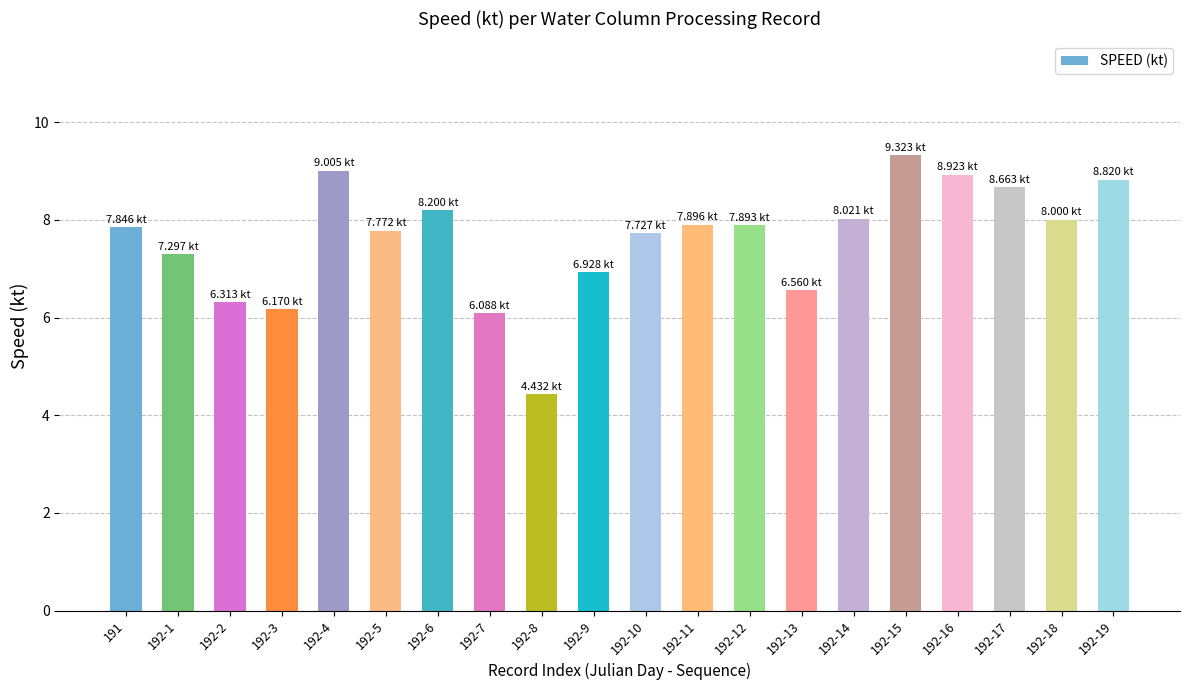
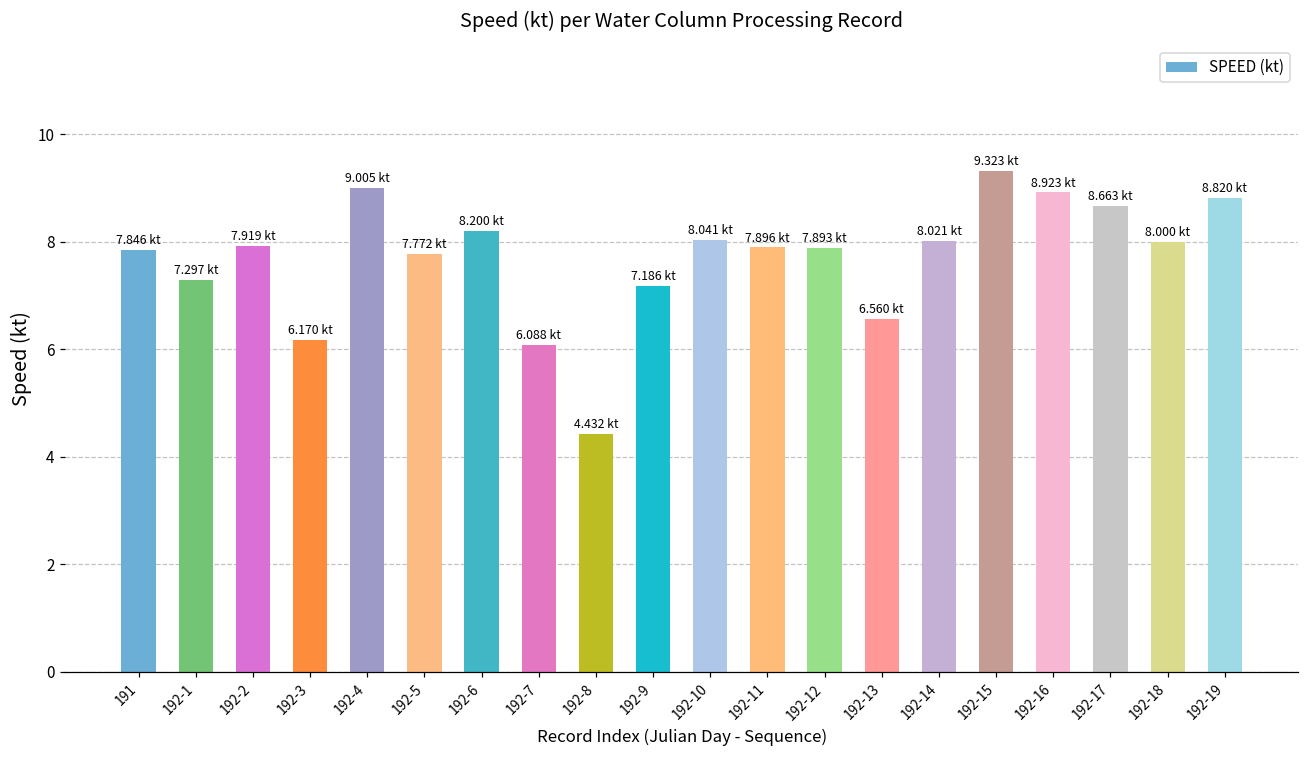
192-2: 6.313 -> 7.919
192-9: 6.928 -> 7.186
192-10: 7.727 -> 8.041
